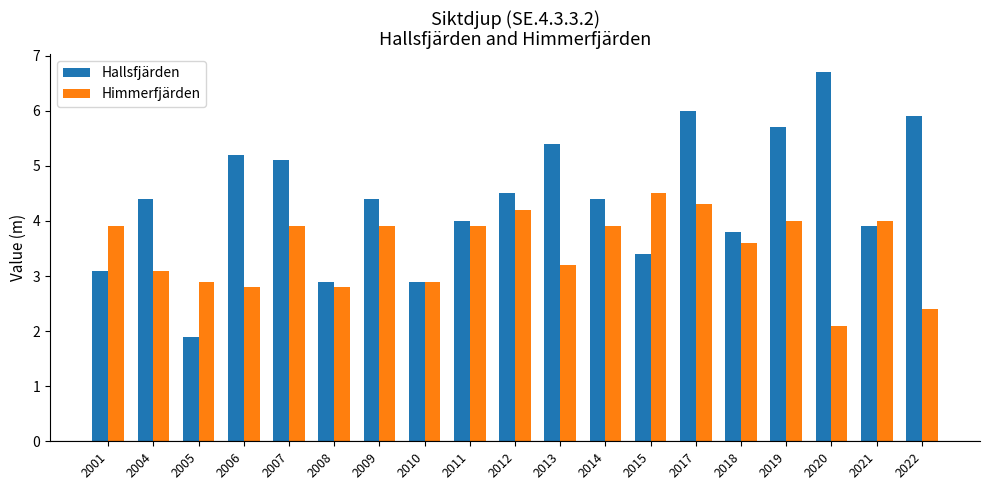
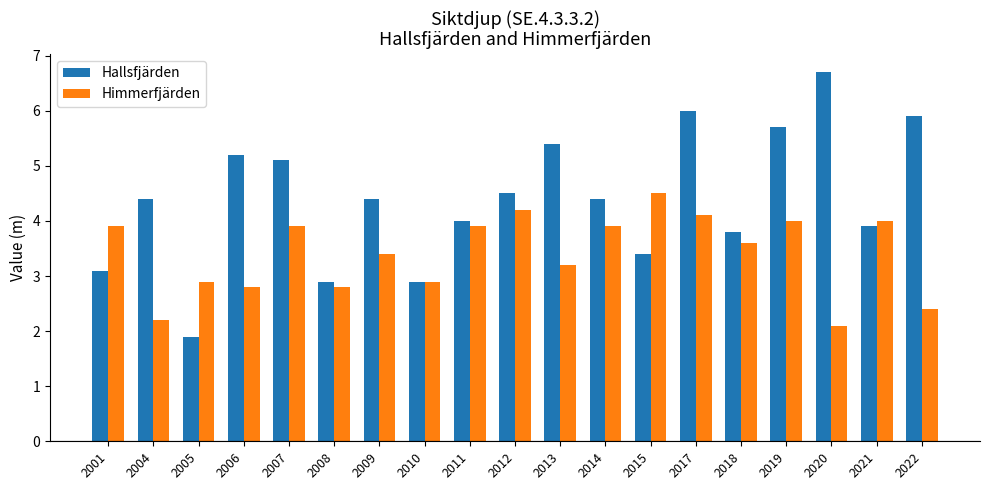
Himmerfjärden, 2004: 3.1 -> 2.2
Himmerfjärden, 2009: 3.9 -> 3.4
Himmerfjärden, 2017: 4.3 -> 4.1
